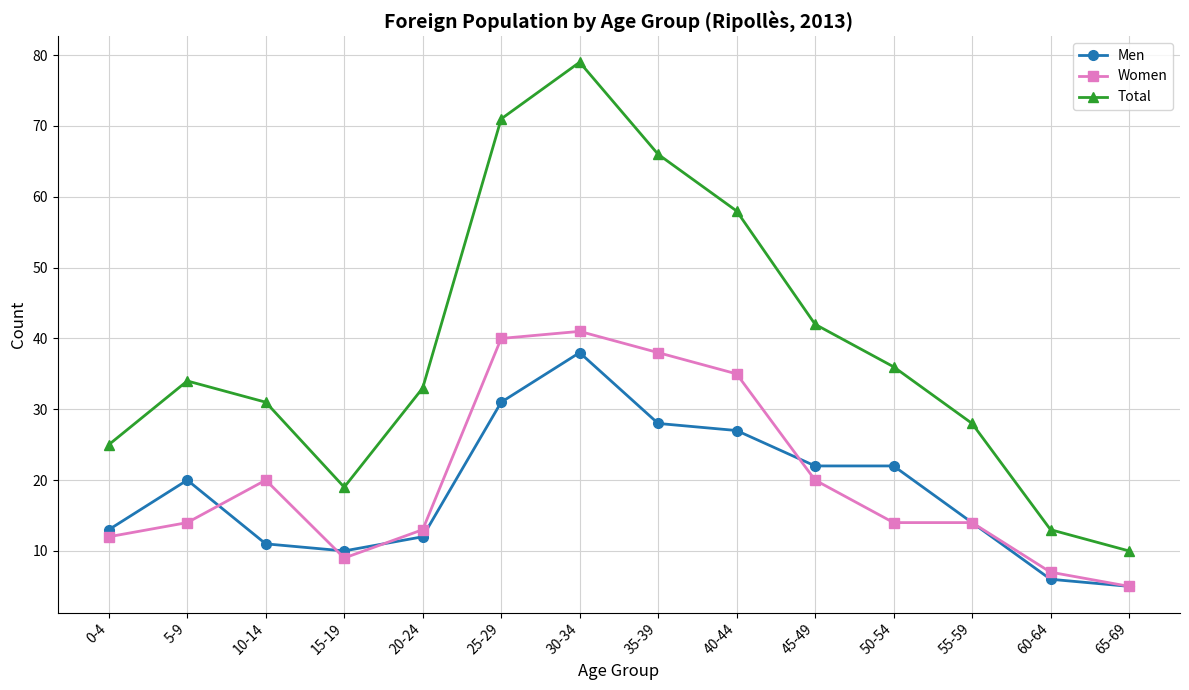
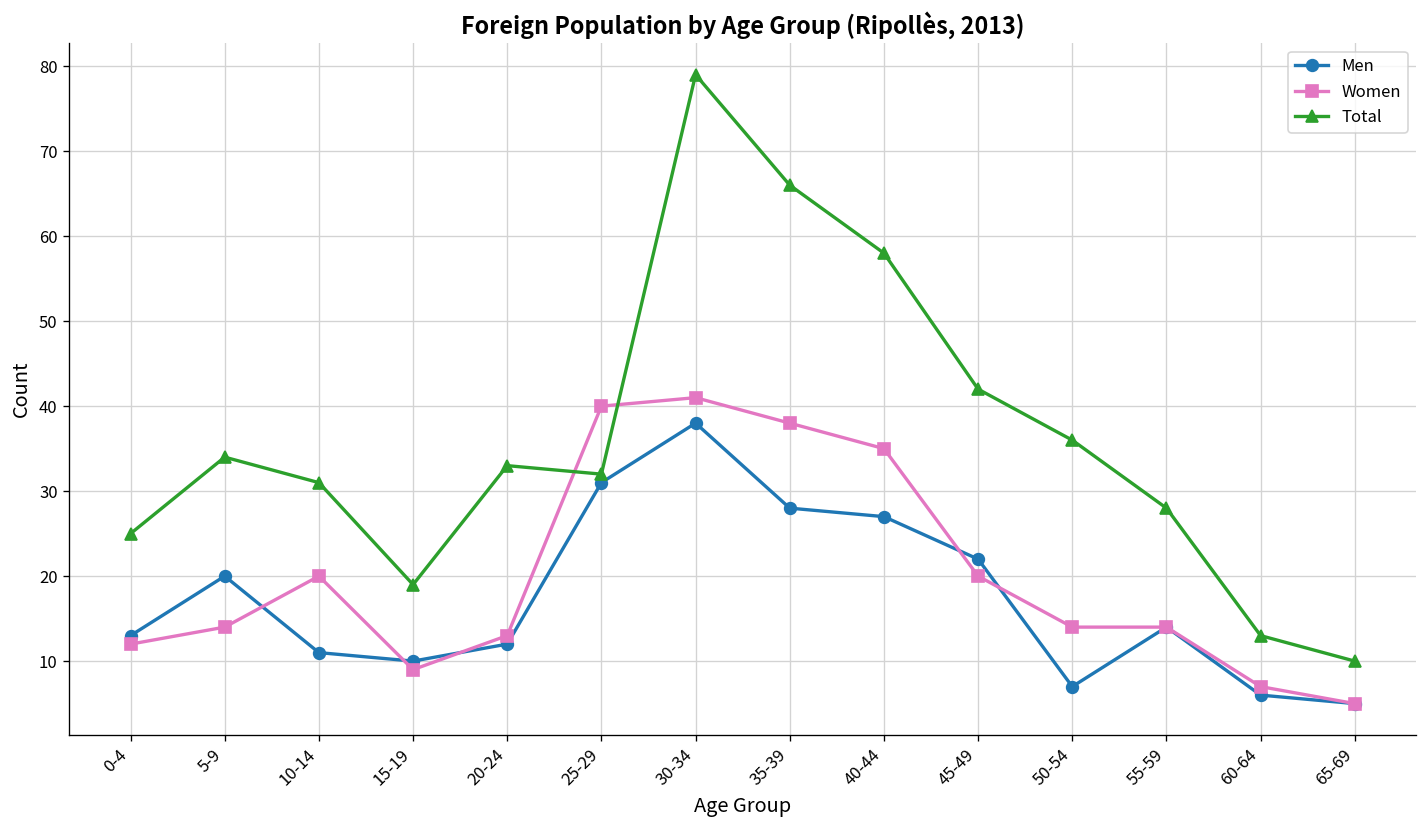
Total, 25-29: 71 -> 32
Men, 50-54: 22 -> 7
